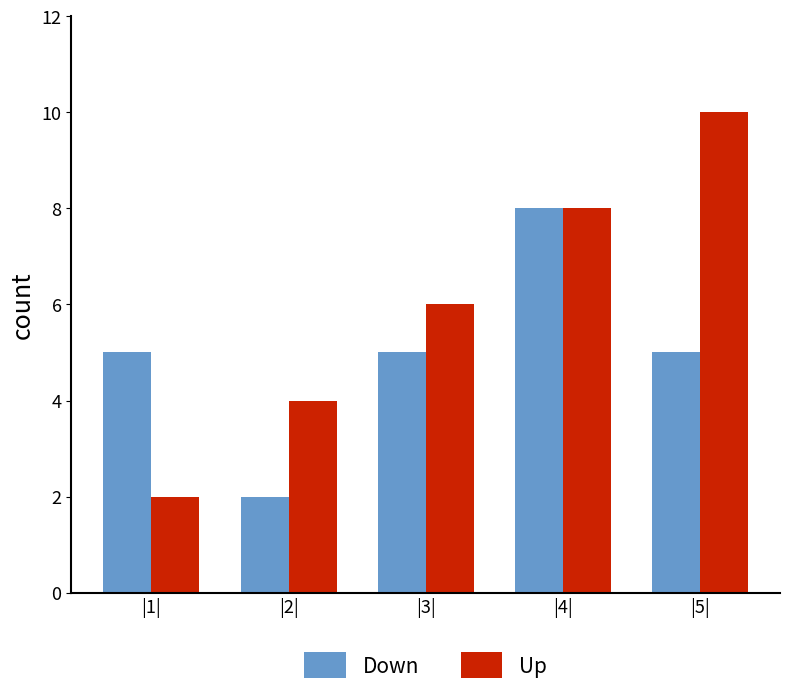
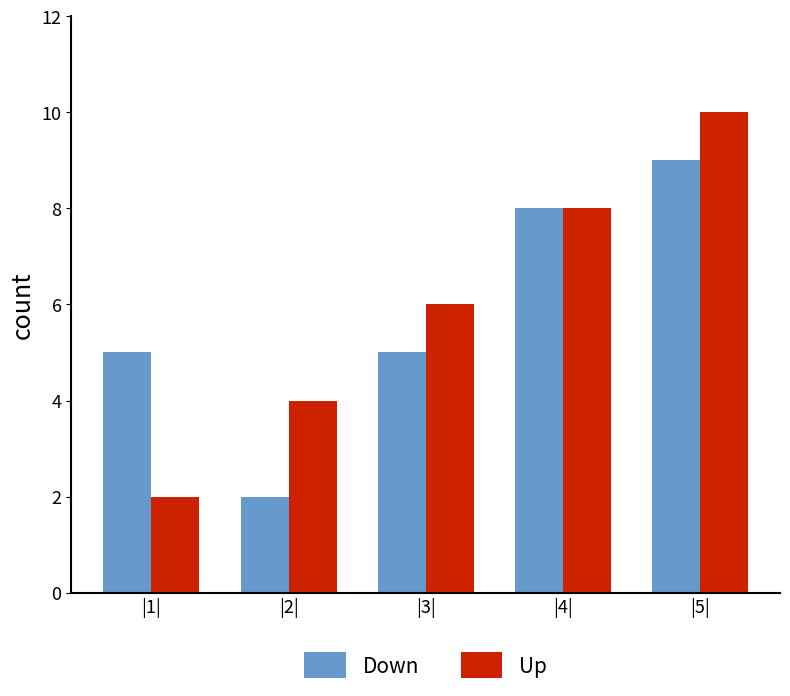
Down, |5|: 5 -> 9
